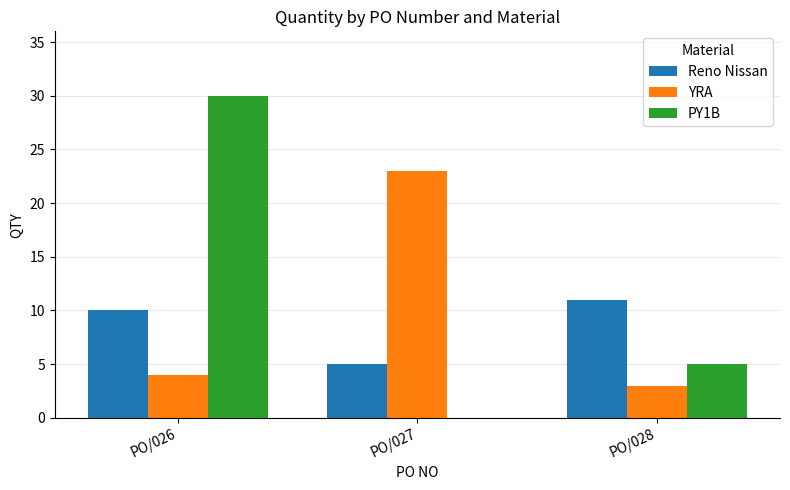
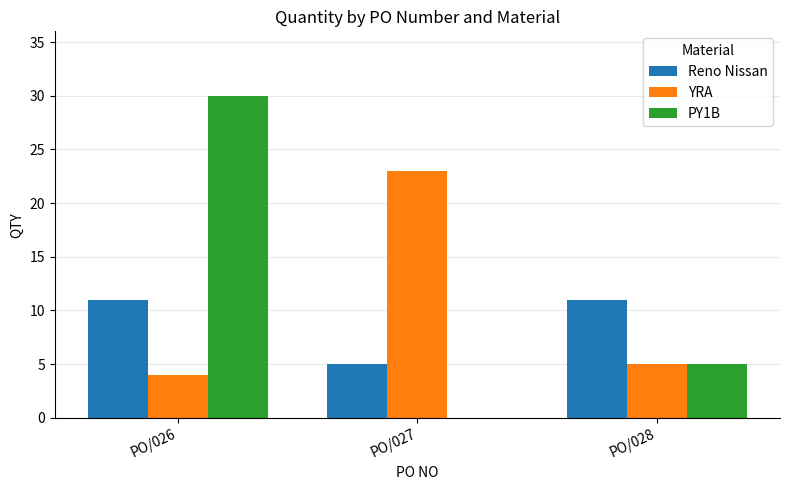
Reno Nissan, PO/026: 10 -> 11
YRA, PO/028: 3 -> 5
